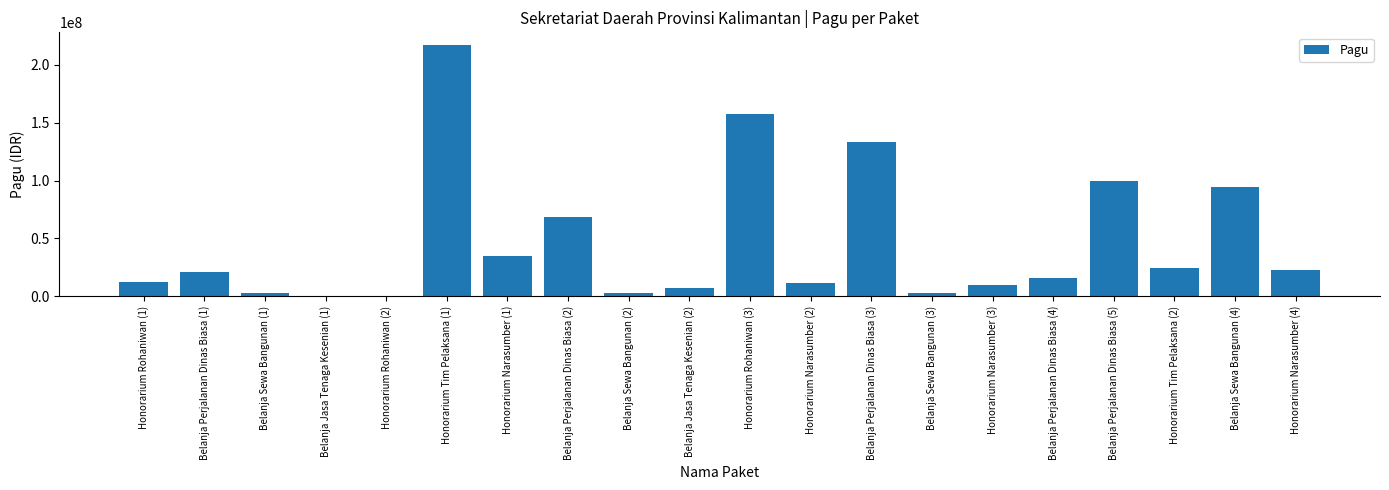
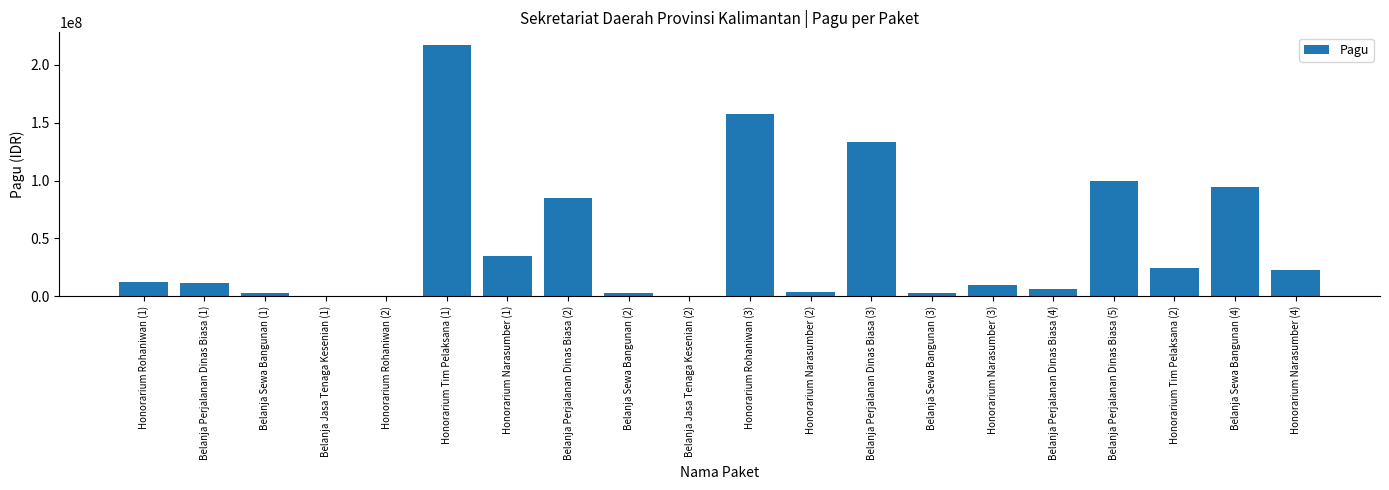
Belanja Perjalanan Dinas Biasa (1): 21000000 -> 11000000
Belanja Perjalanan Dinas Biasa (2): 68000000 -> 85000000
Belanja Jasa Tenaga Kesenian (2): 8000000 -> 0
Honorarium Narasumber (2): 12000000 -> 4000000
Belanja Perjalanan Dinas Biasa (4): 16000000 -> 7000000
